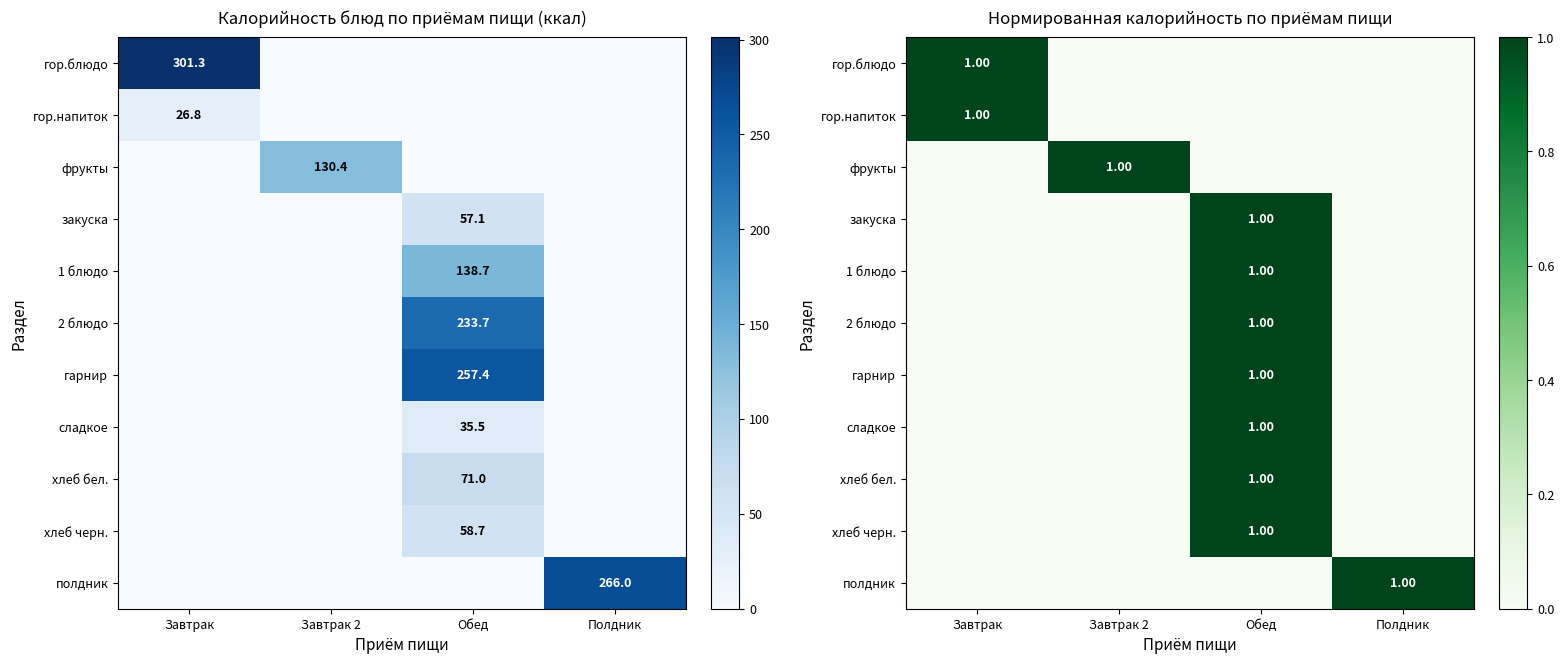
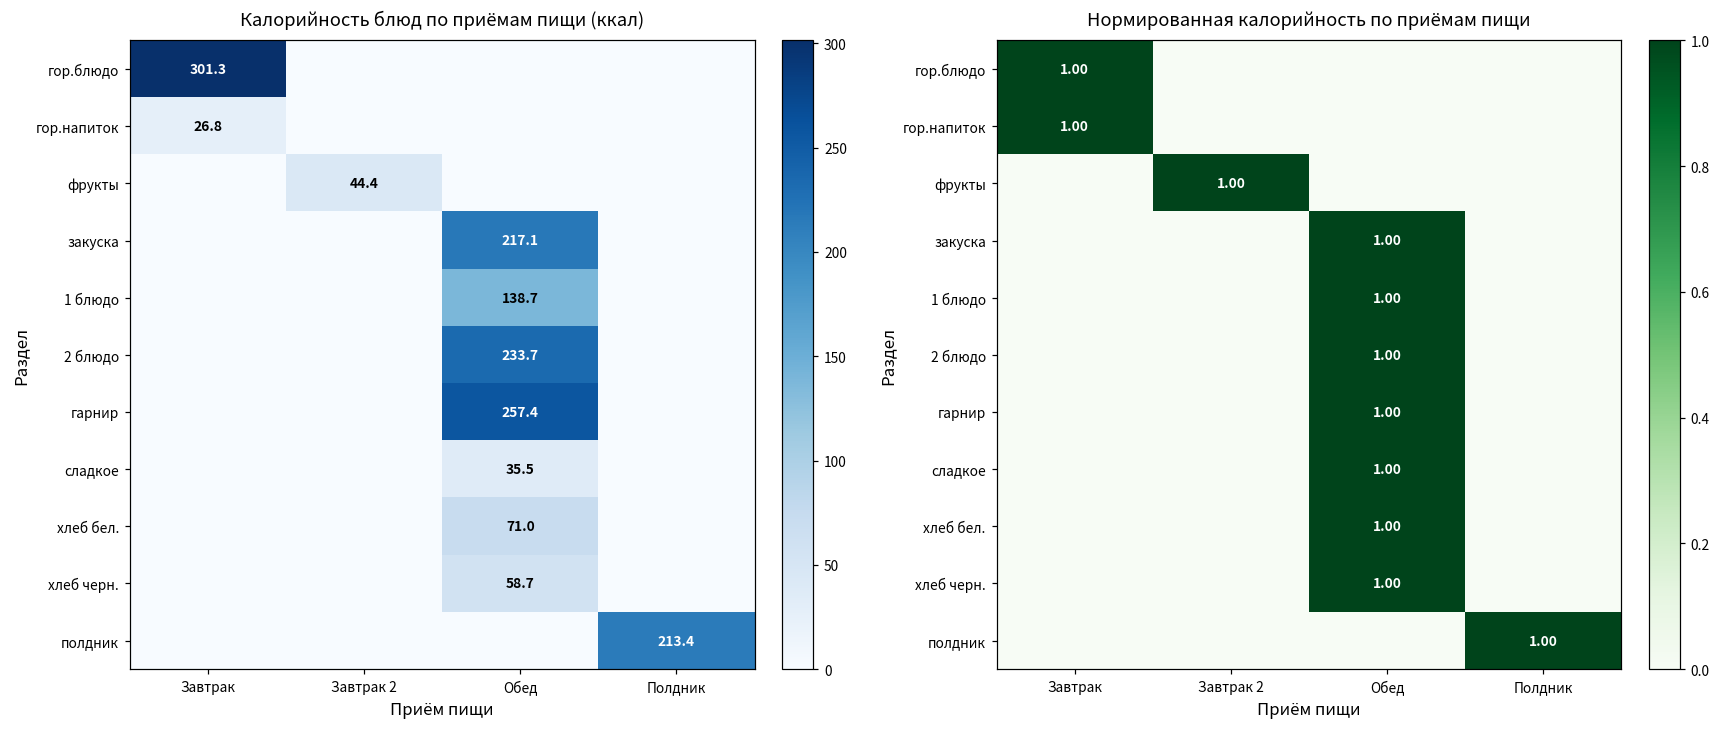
Калорийность блюд по приёмам пищи (ккал), фрукты, Завтрак 2: 130.4 -> 44.4
Калорийность блюд по приёмам пищи (ккал), закуска, Обед: 57.1 -> 217.1
Калорийность блюд по приёмам пищи (ккал), полдник, Полдник: 266.0 -> 213.4
